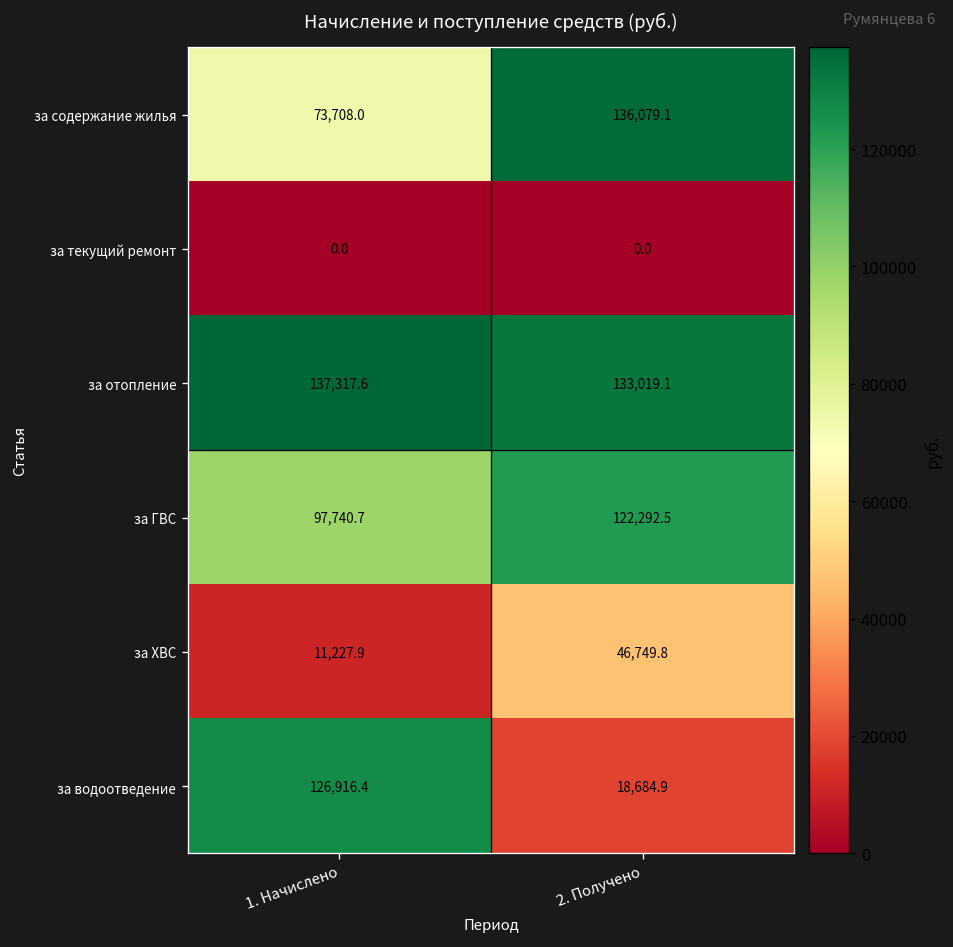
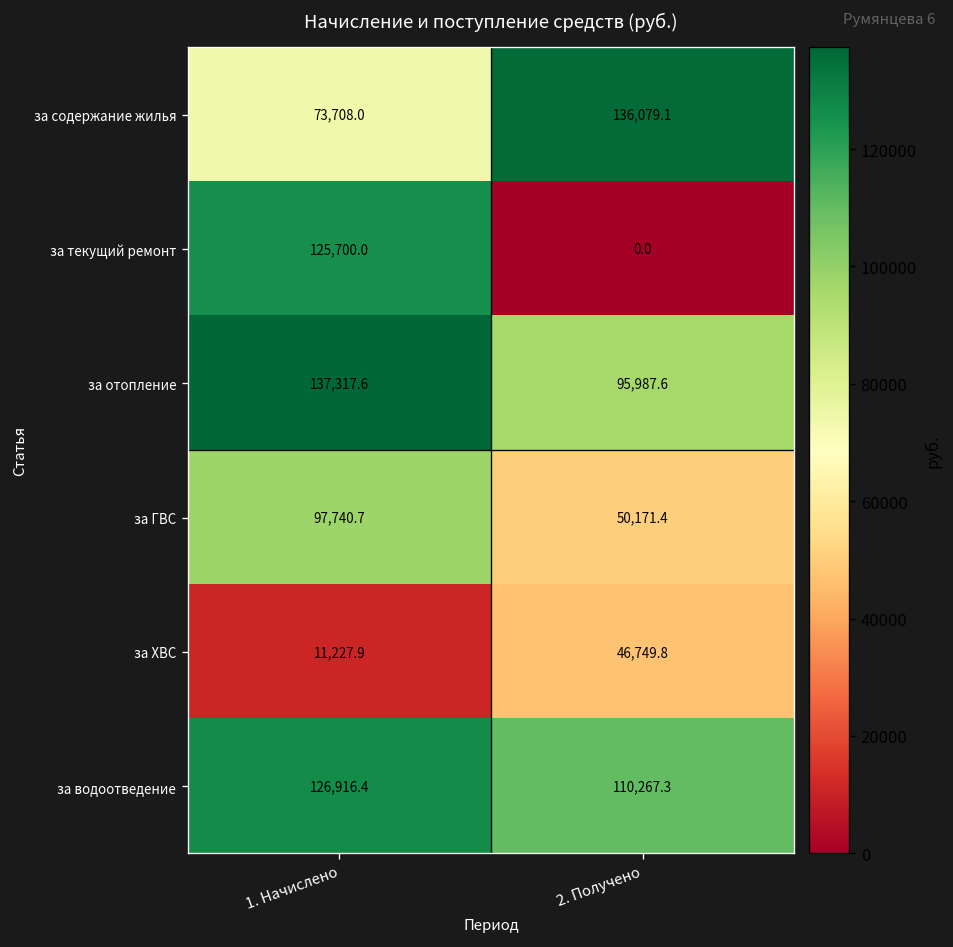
за текущий ремонт, 1. Начислено: 0.0 -> 125,700.0
за отопление, 2. Получено: 133,019.1 -> 95,987.6
за ГВС, 2. Получено: 122,292.5 -> 50,171.4
за водоотведение, 2. Получено: 18,684.9 -> 110,267.3
